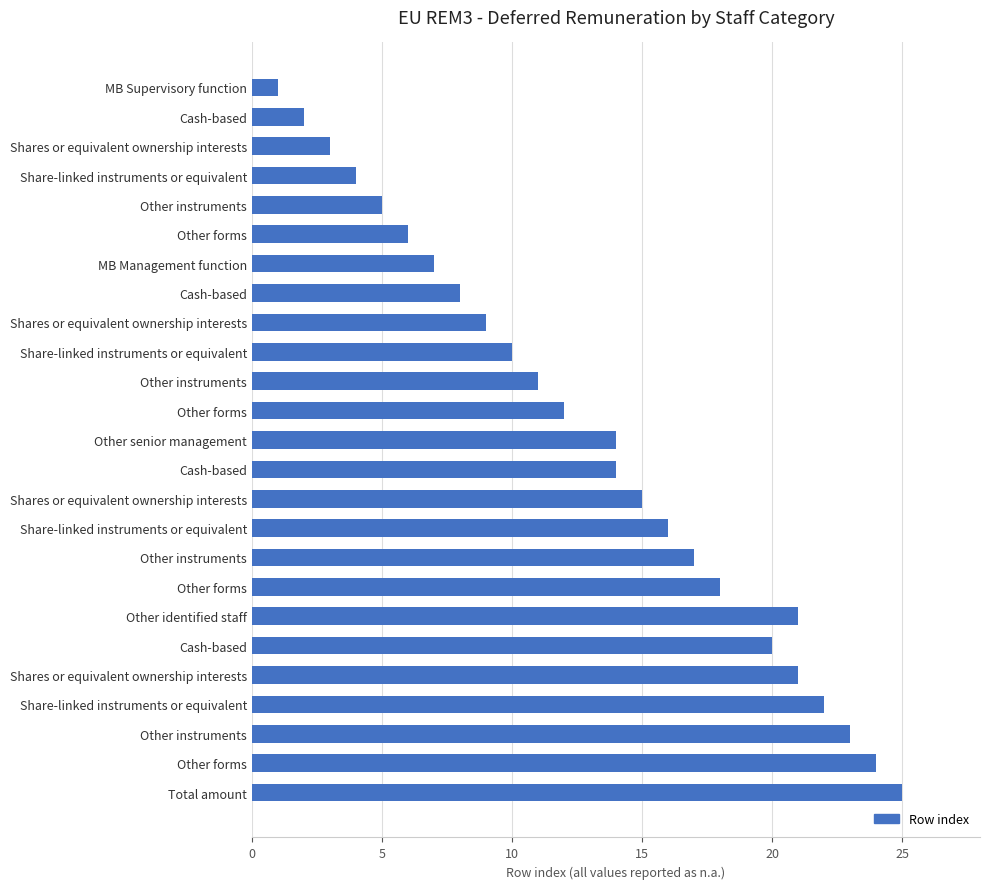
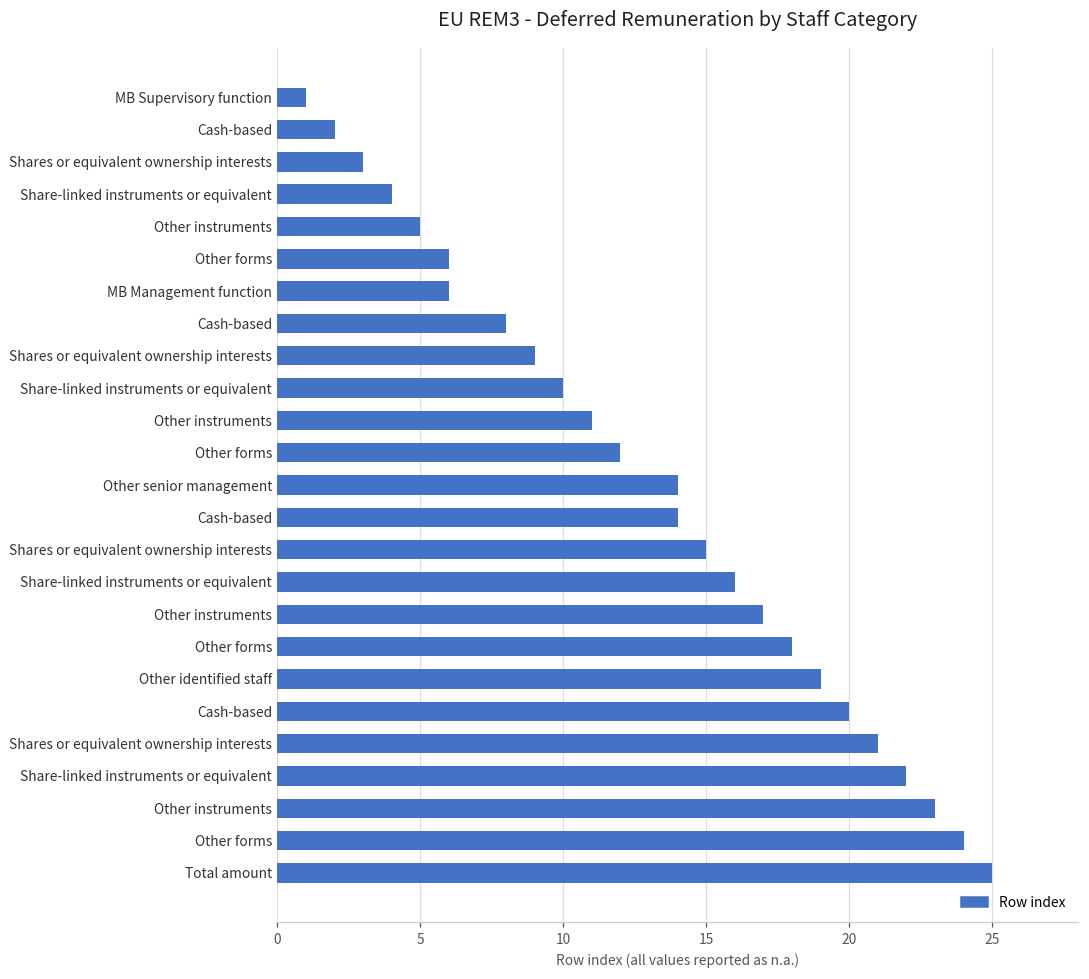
MB Management function: 7 -> 6
Other identified staff: 21 -> 19
